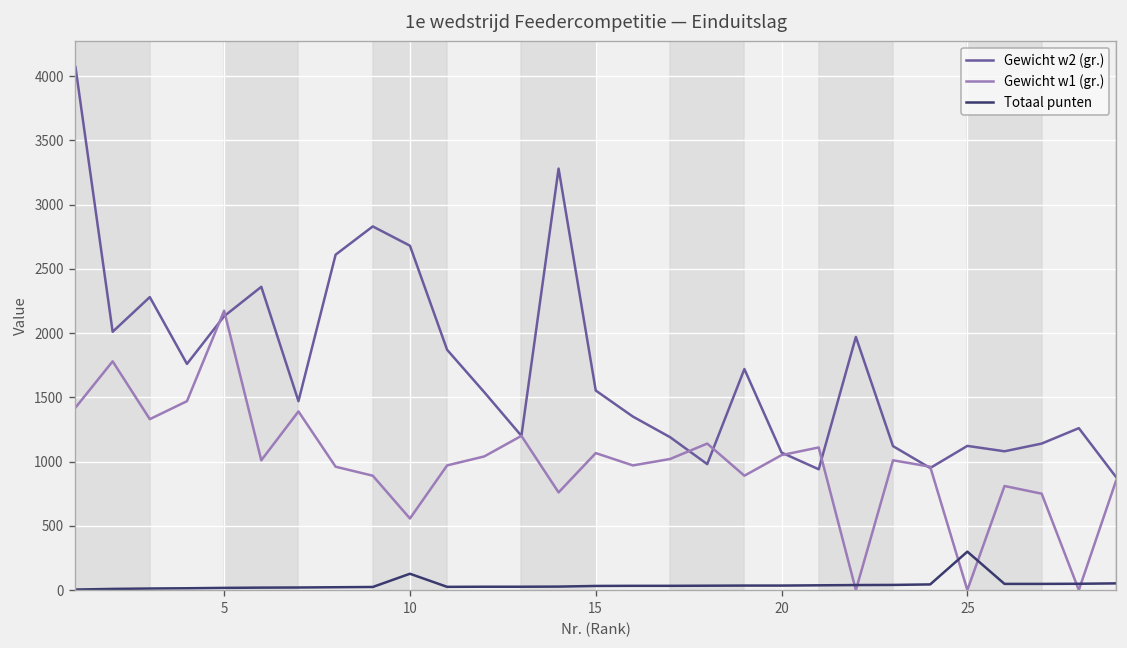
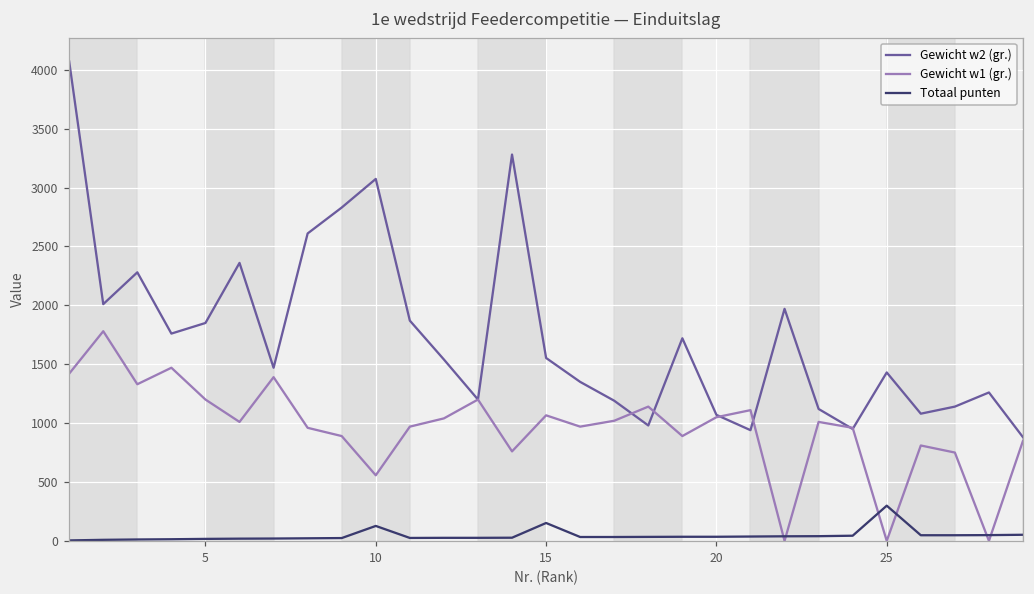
Gewicht w2 (gr.), 5: 2130 -> 1850
Gewicht w1 (gr.), 5: 2170 -> 1200
Gewicht w2 (gr.), 10: 2680 -> 3070
Totaal punten, 15: 30 -> 150
Gewicht w2 (gr.), 25: 1120 -> 1430
